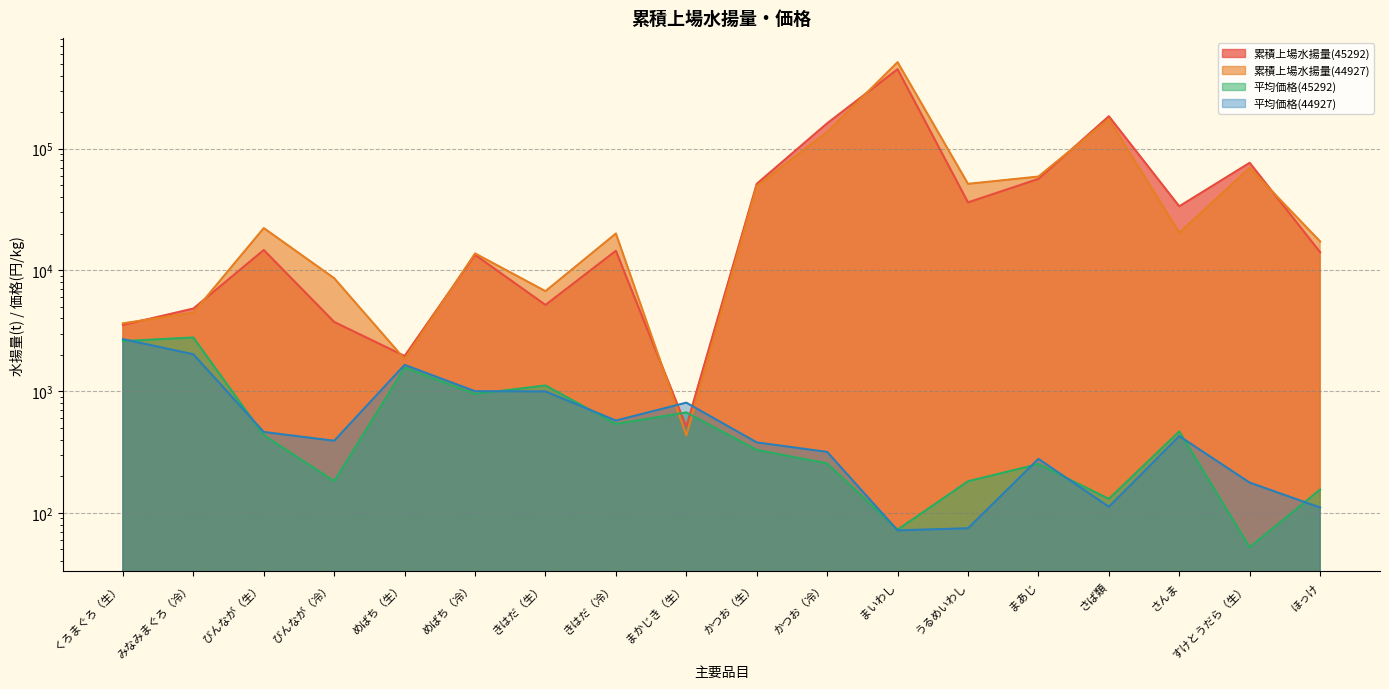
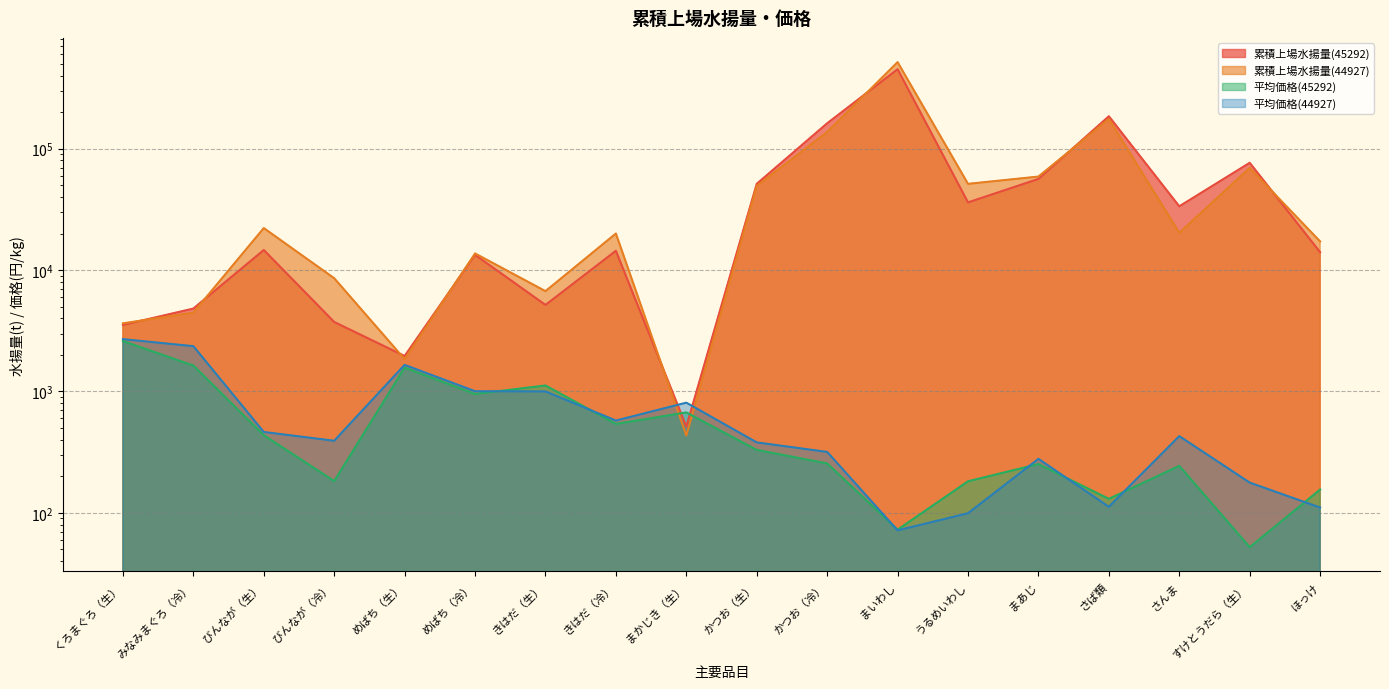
平均価格(45292), みなみまぐろ（冷）: 2800 -> 1600
平均価格(44927), みなみまぐろ（冷）: 2000 -> 2400
平均価格(44927), うるめいわし: 70 -> 100
平均価格(45292), さんま: 470 -> 240
